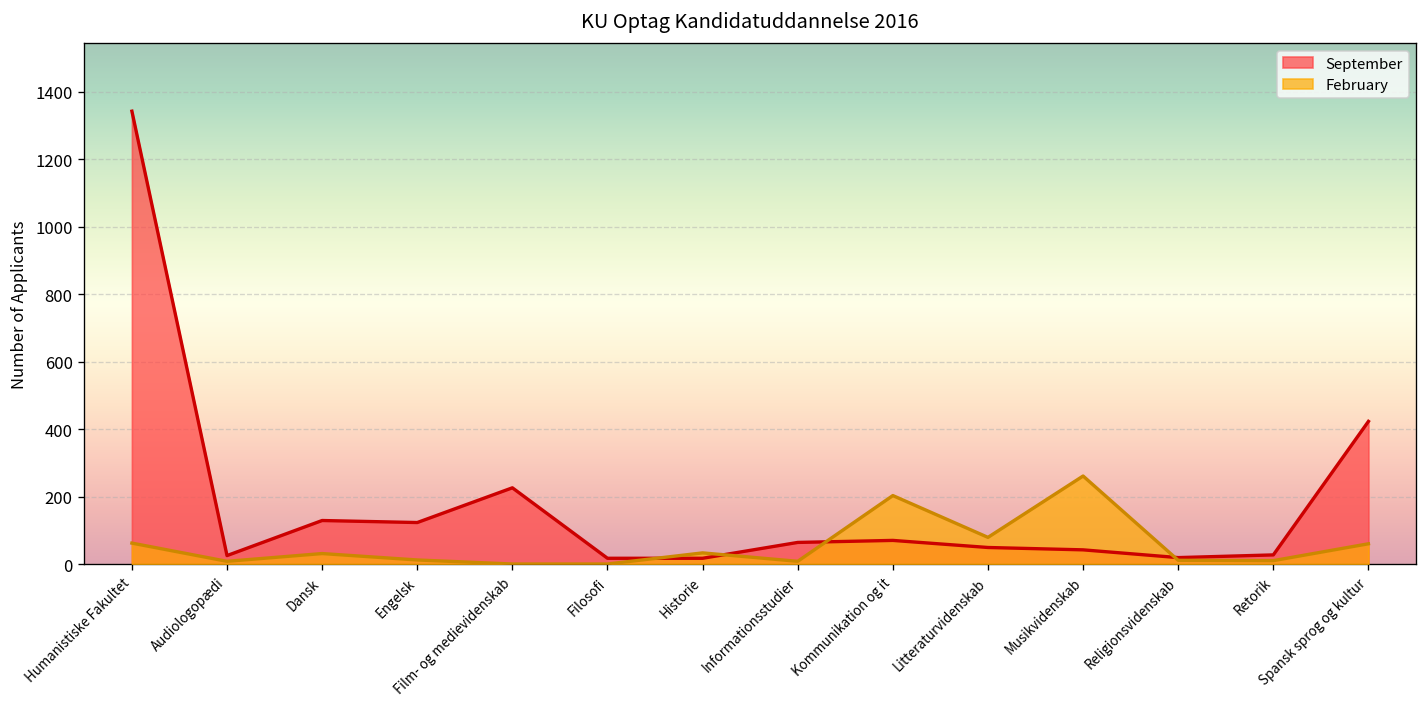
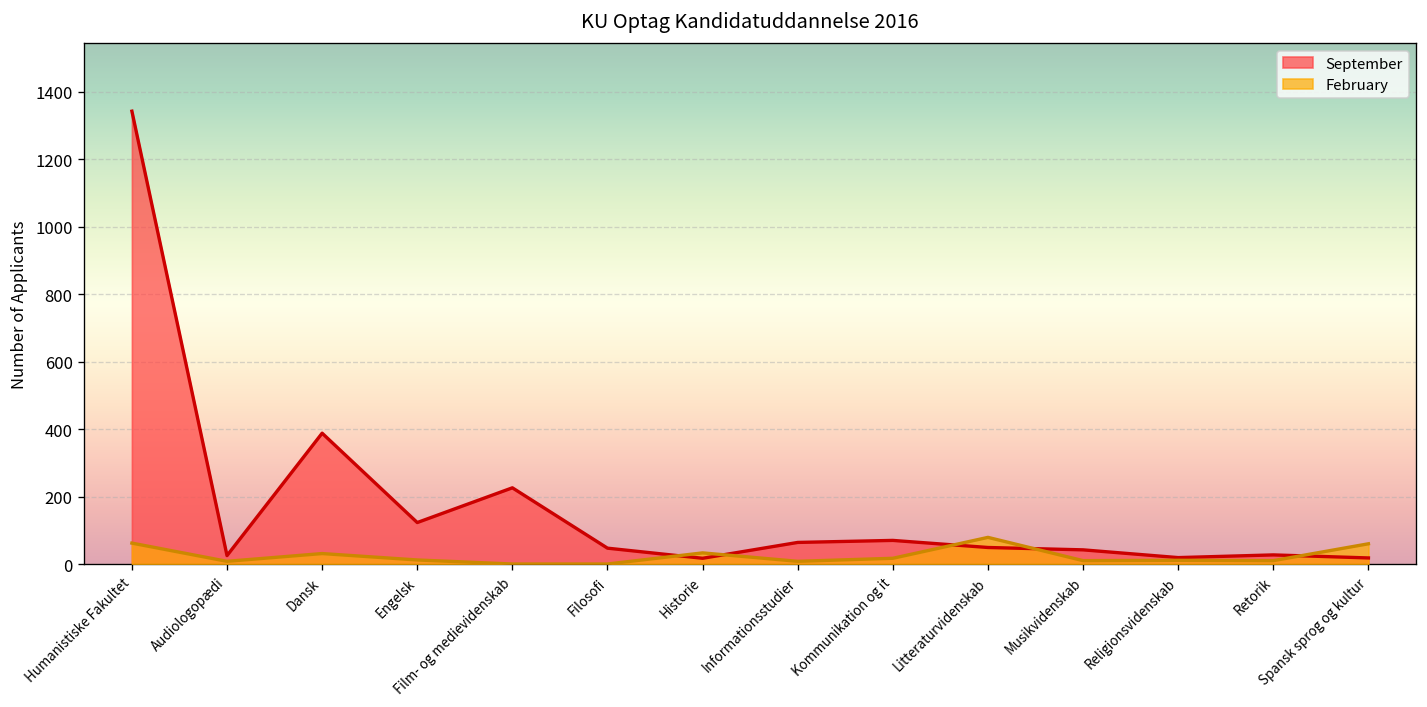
September, Dansk: 130 -> 390
September, Filosofi: 20 -> 50
February, Kommunikation og it: 200 -> 20
February, Musikvidenskab: 260 -> 10
September, Spansk sprog og kultur: 420 -> 20
